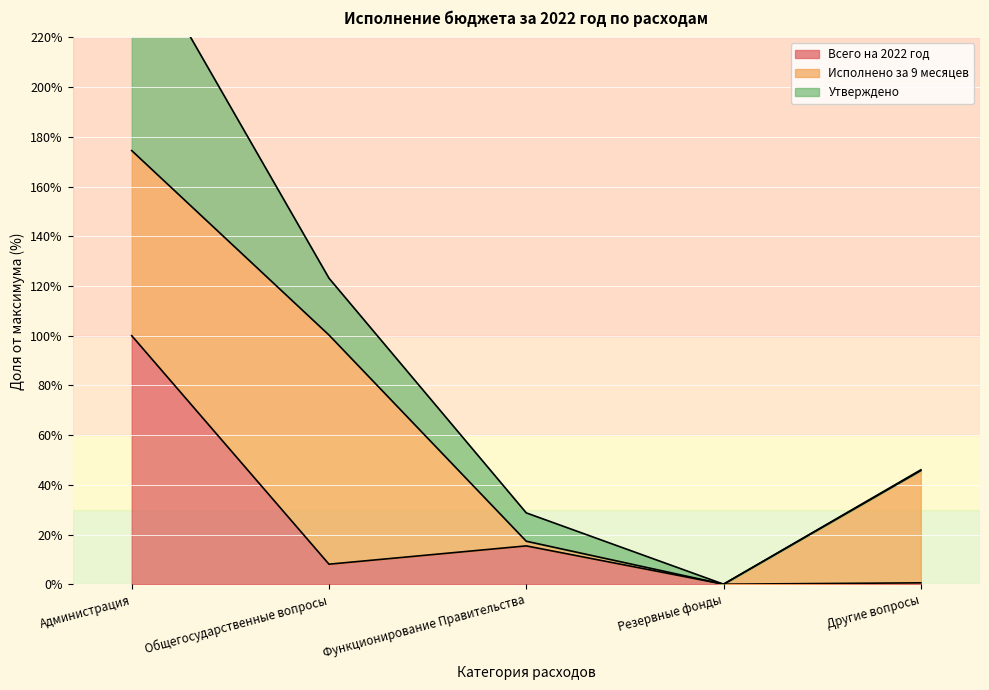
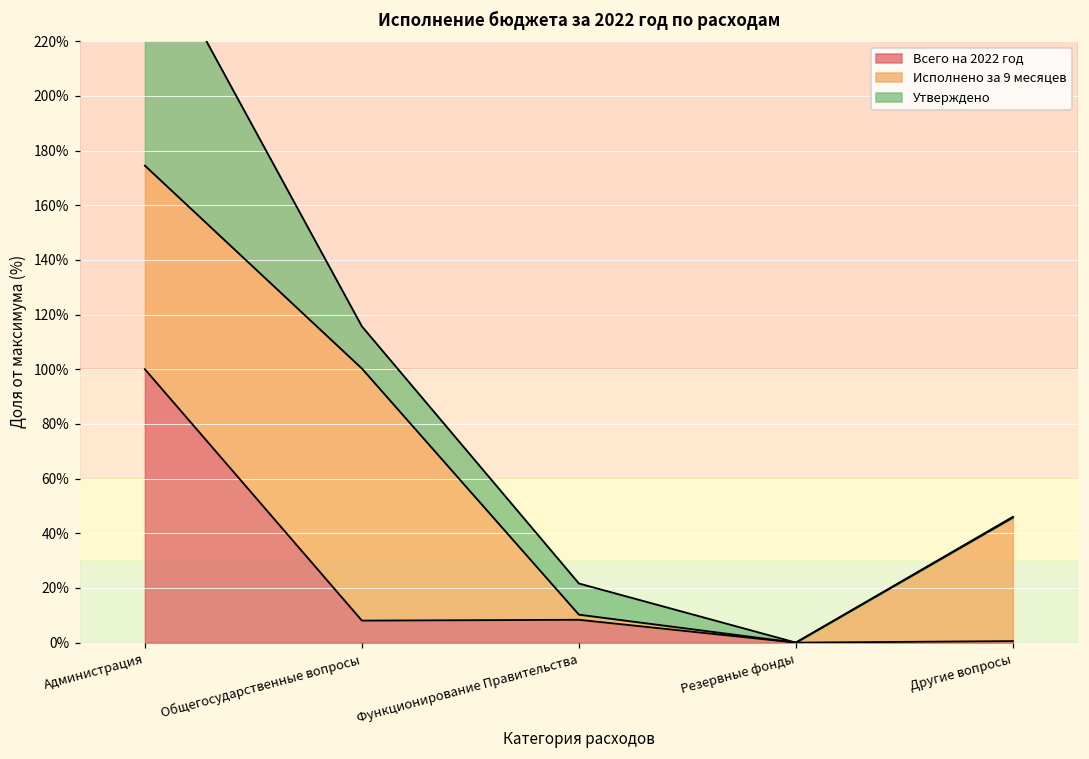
Утверждено, Общегосударственные вопросы: 23% -> 15%
Всего на 2022 год, Функционирование Правительства: 15% -> 8%
